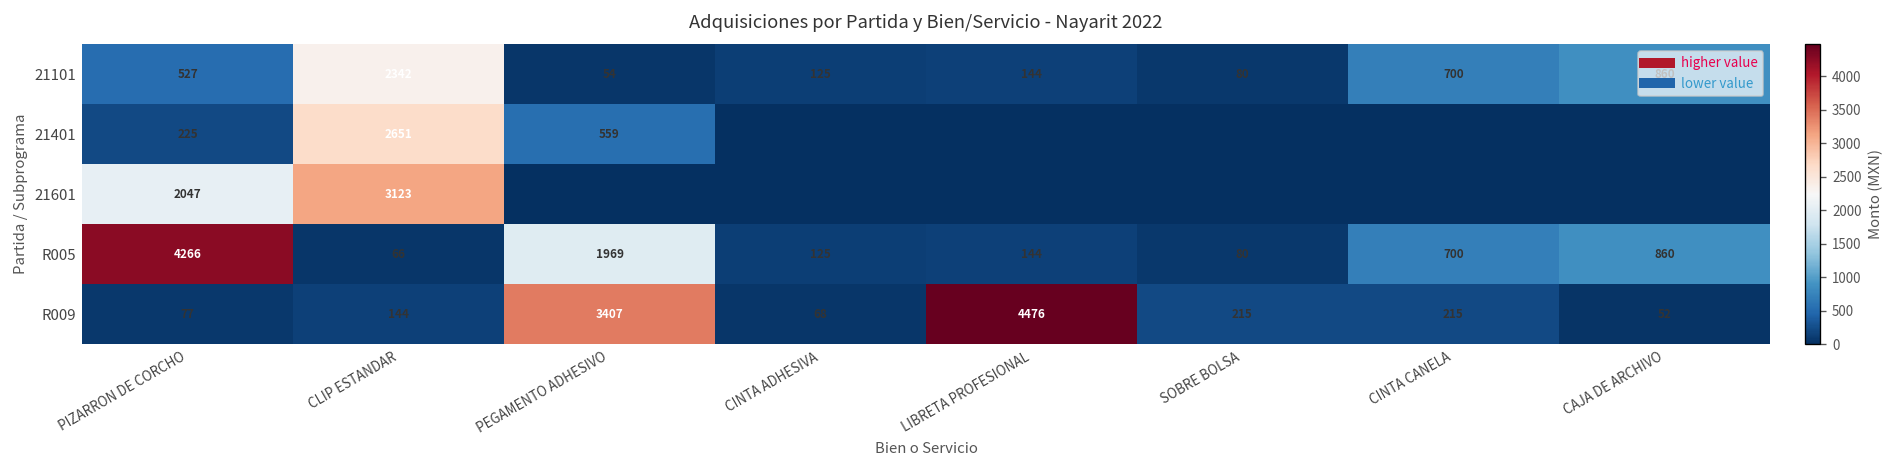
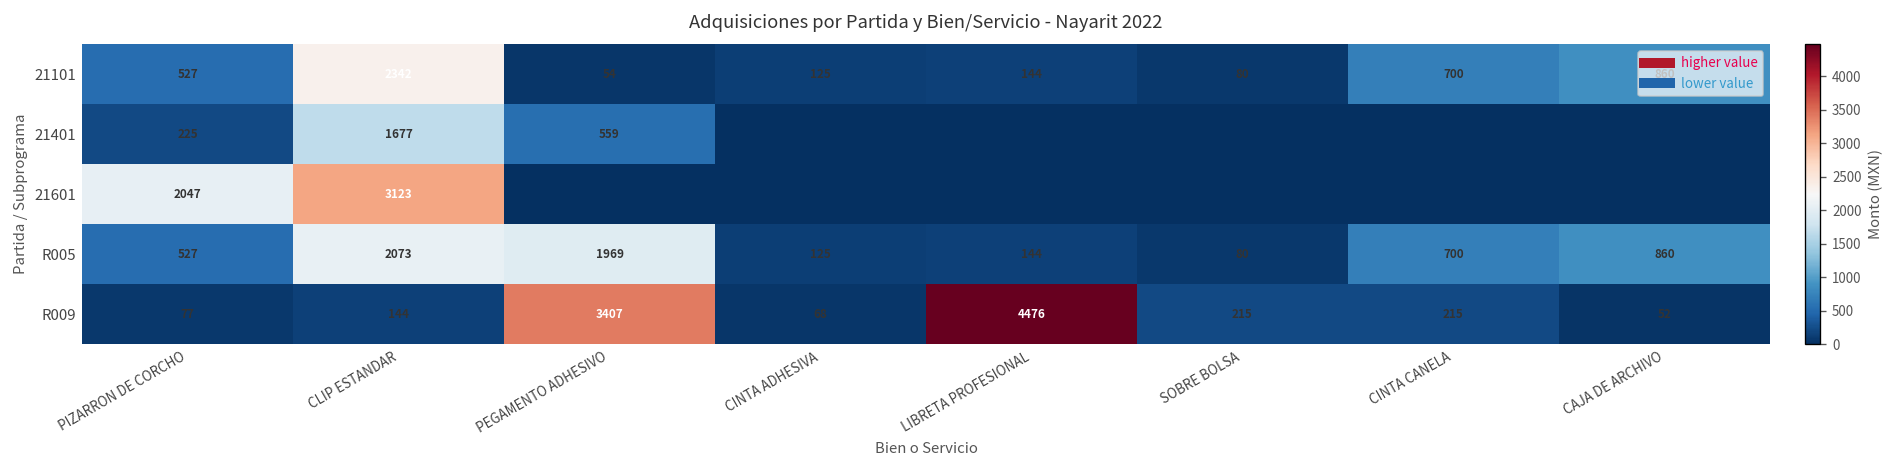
21401, CLIP ESTANDAR: 2651 -> 1677
R005, PIZARRON DE CORCHO: 4266 -> 527
R005, CLIP ESTANDAR: 66 -> 2073
